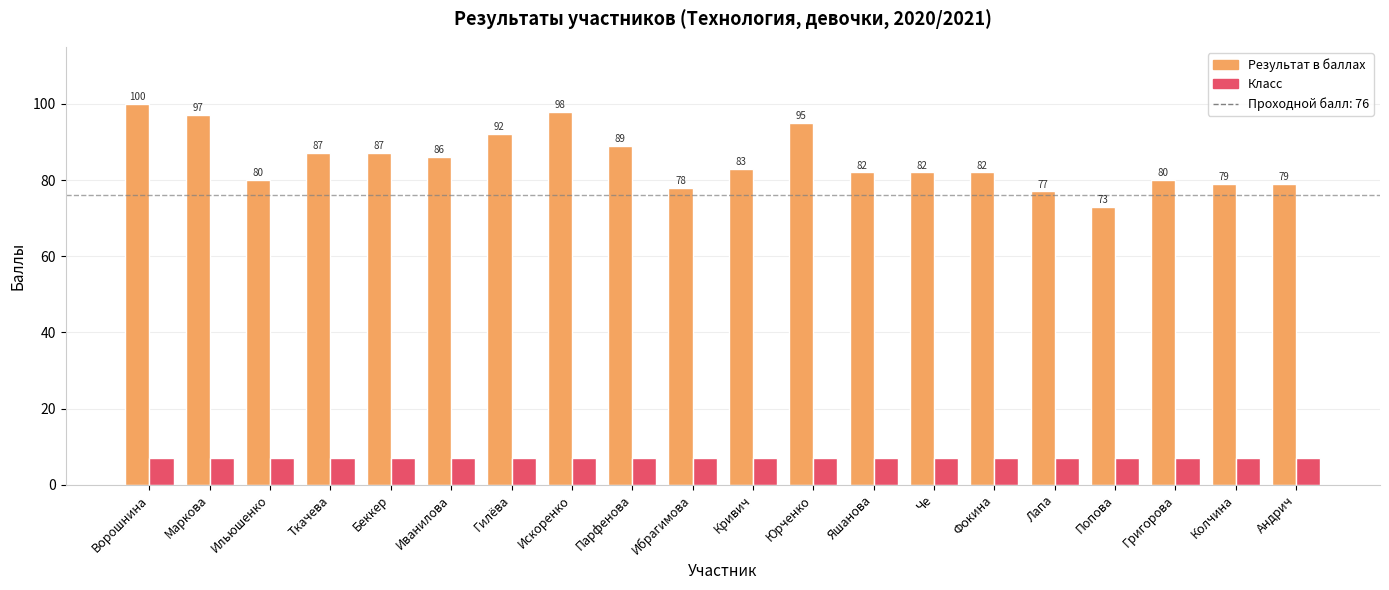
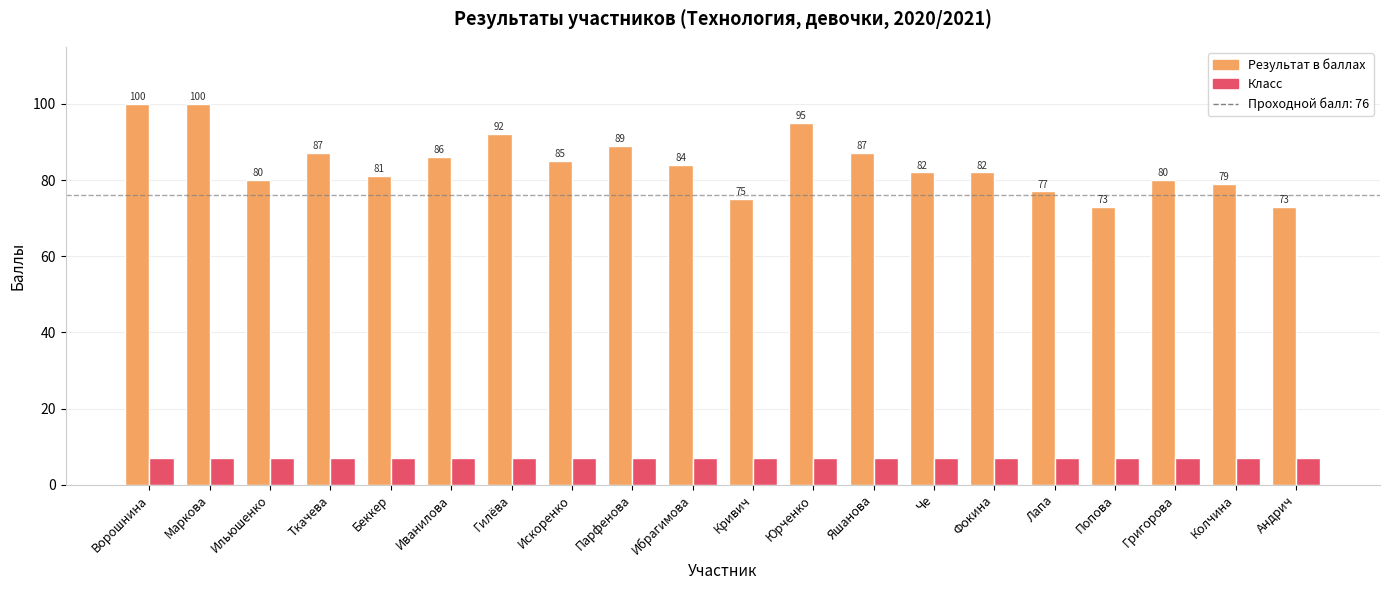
Результат в баллах, Маркова: 97 -> 100
Результат в баллах, Беккер: 87 -> 81
Результат в баллах, Искоренко: 98 -> 85
Результат в баллах, Ибрагимова: 78 -> 84
Результат в баллах, Кривич: 83 -> 75
Результат в баллах, Яшанова: 82 -> 87
Результат в баллах, Андрич: 79 -> 73
